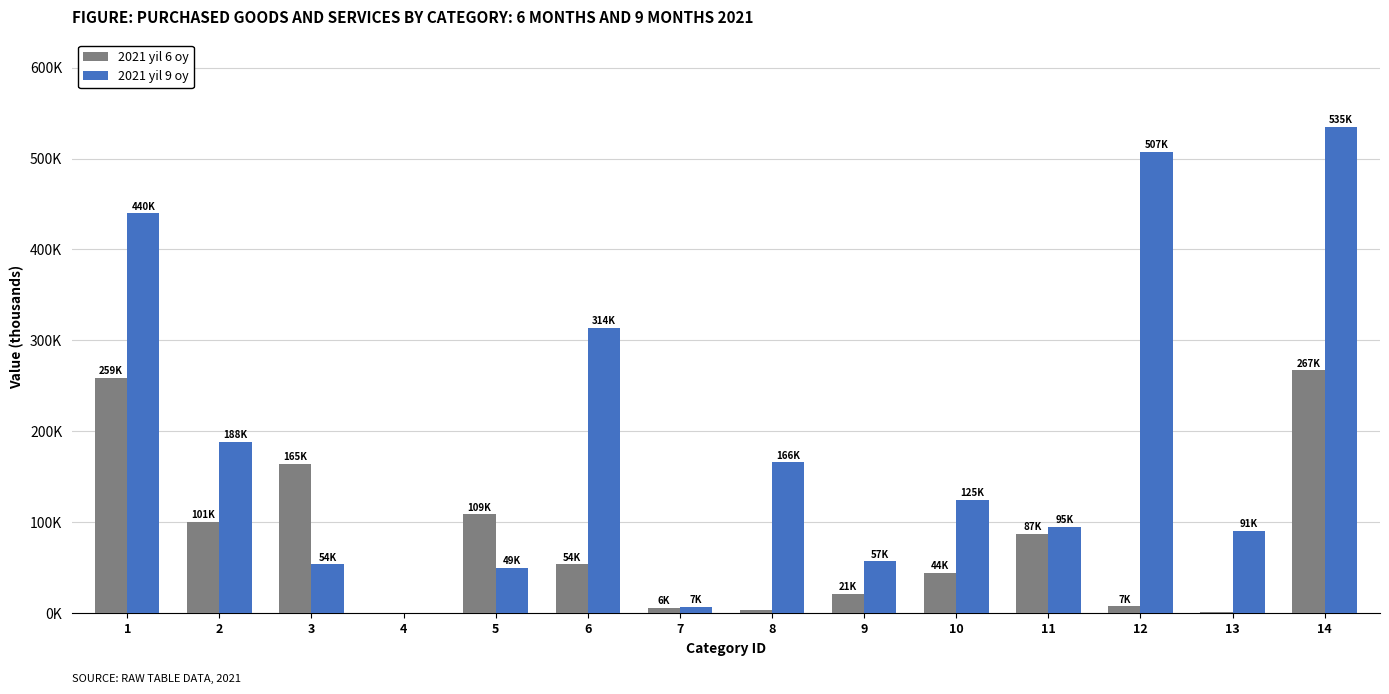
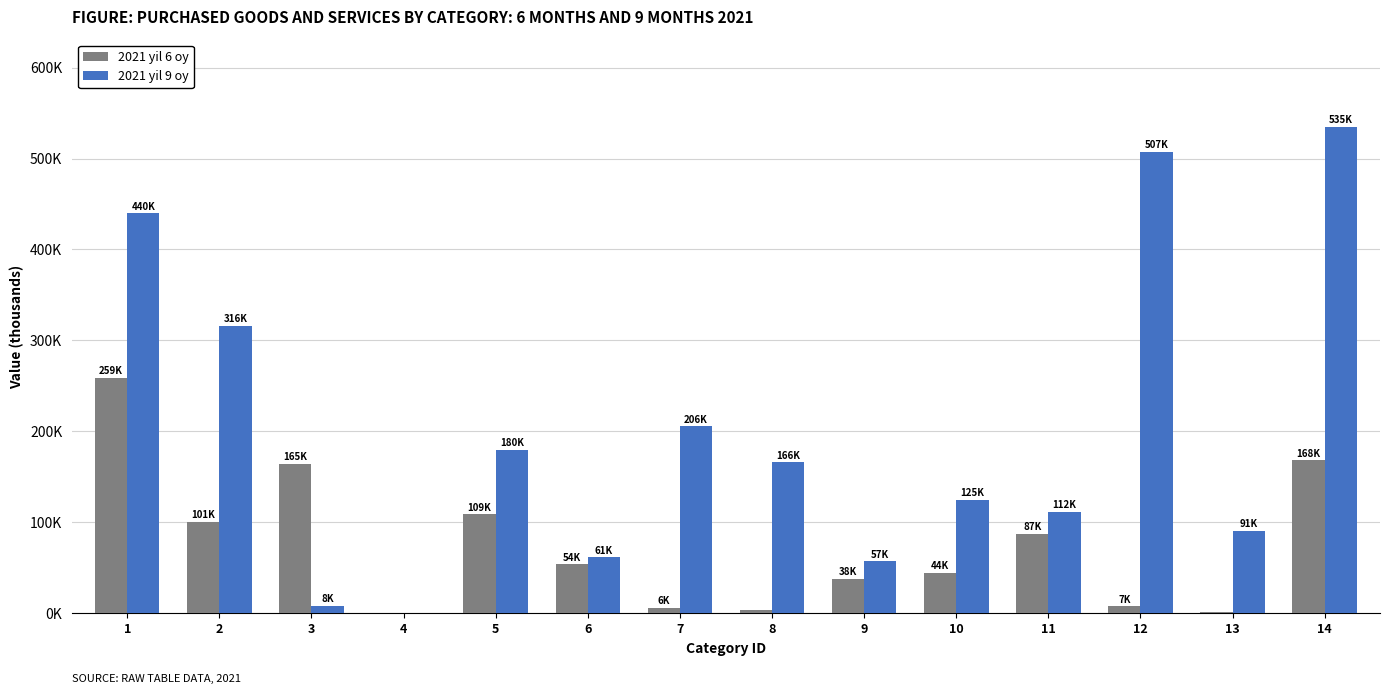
2021 yil 9 oy, 2: 188K -> 316K
2021 yil 9 oy, 3: 54K -> 8K
2021 yil 9 oy, 5: 49K -> 180K
2021 yil 9 oy, 6: 314K -> 61K
2021 yil 9 oy, 7: 7K -> 206K
2021 yil 6 oy, 9: 21K -> 38K
2021 yil 9 oy, 11: 95K -> 112K
2021 yil 6 oy, 14: 267K -> 168K
